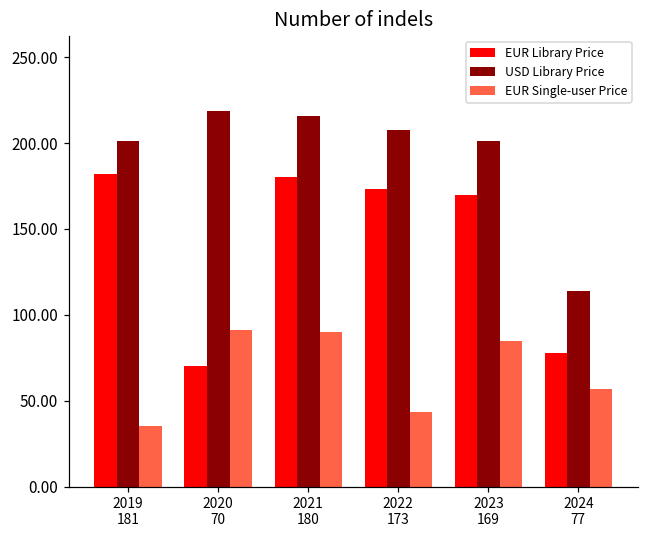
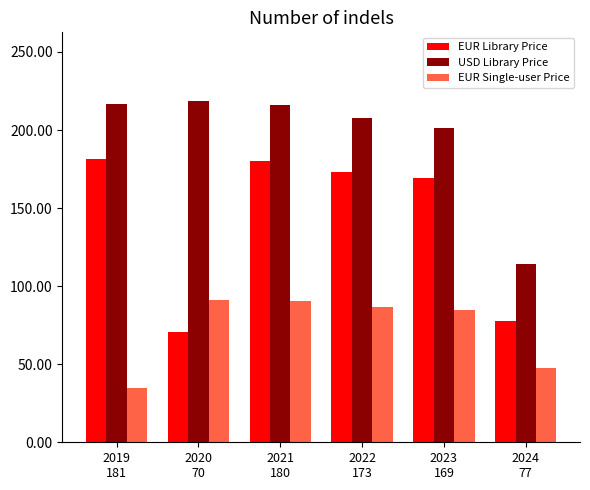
USD Library Price, 2019 181: 201 -> 217
EUR Single-user Price, 2022 173: 43 -> 87
EUR Single-user Price, 2024 77: 57 -> 48
